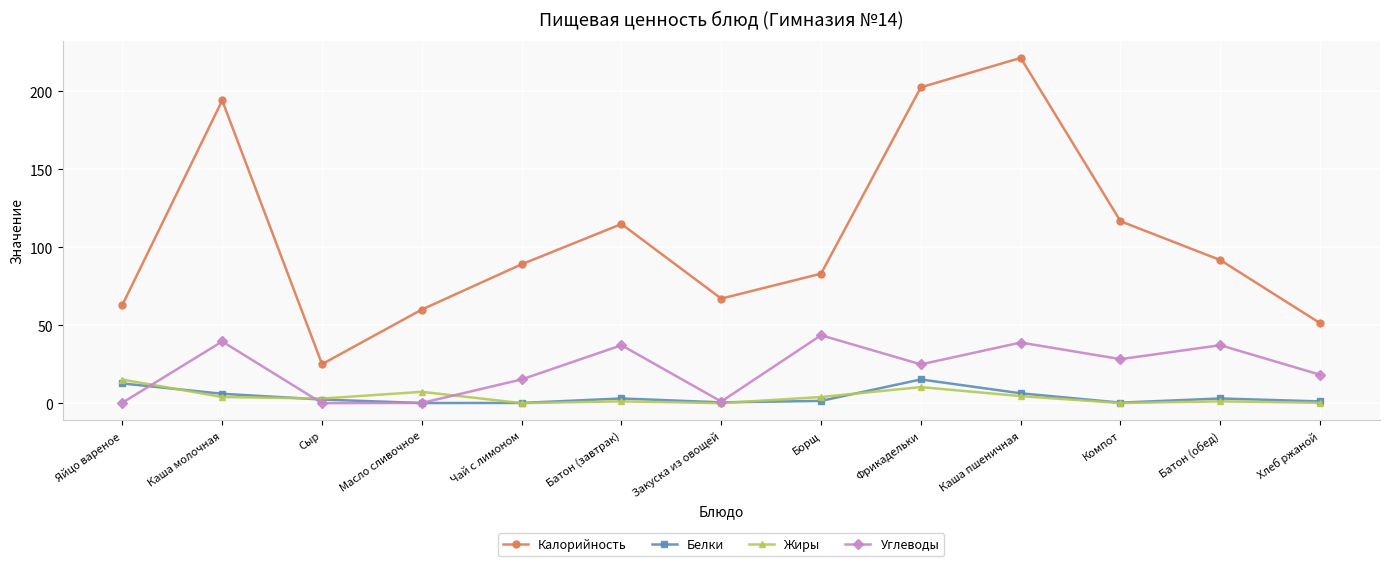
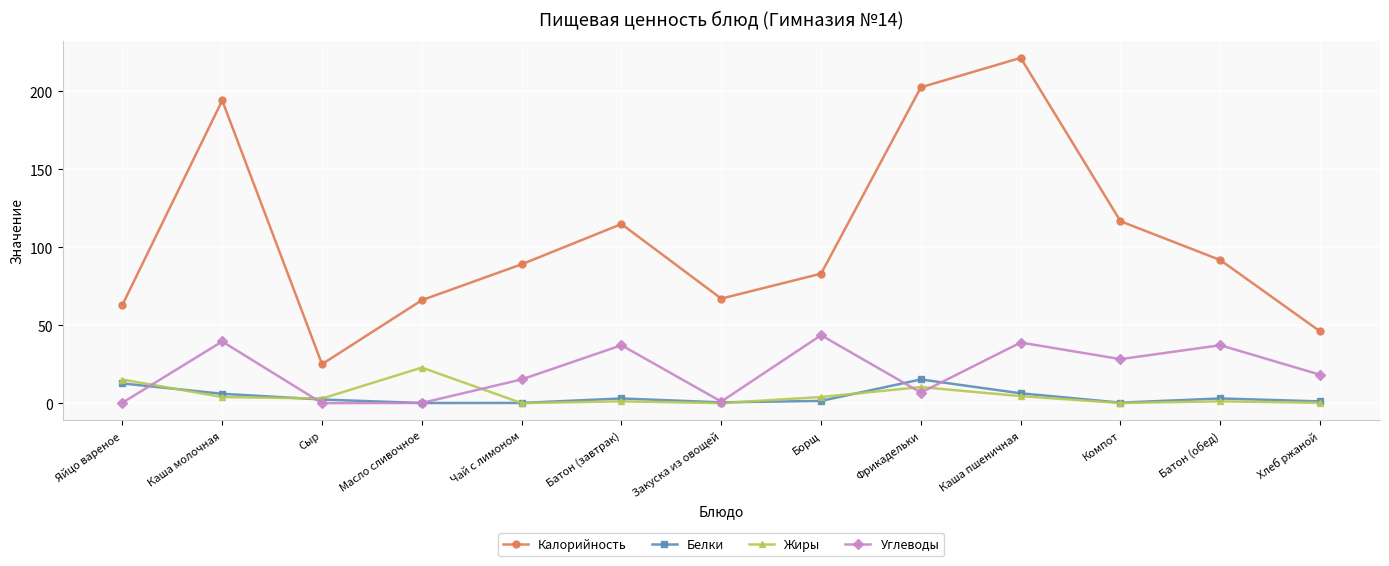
Калорийность, Масло сливочное: 60 -> 66
Жиры, Масло сливочное: 7 -> 23
Углеводы, Фрикадельки: 25 -> 7
Калорийность, Хлеб ржаной: 51 -> 46
